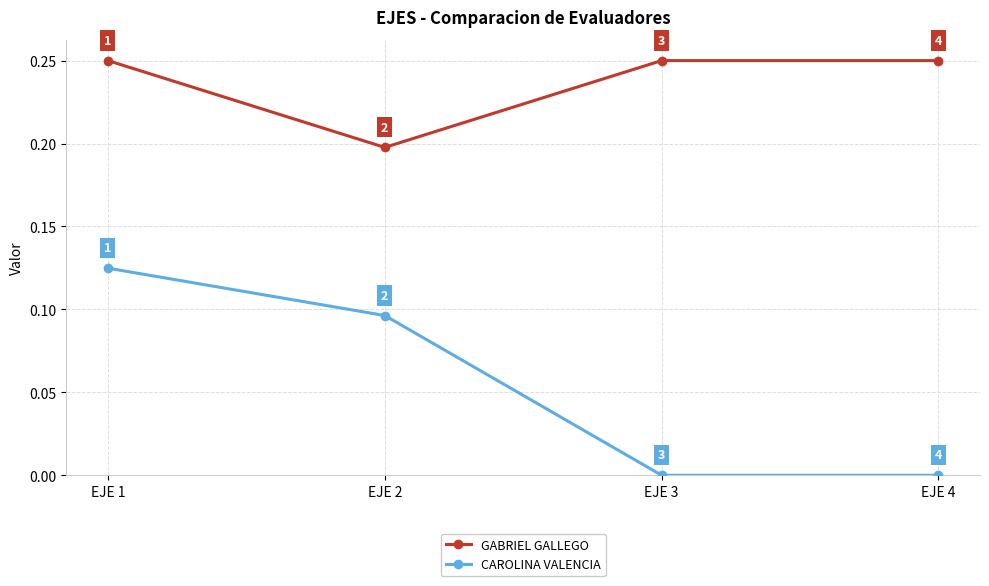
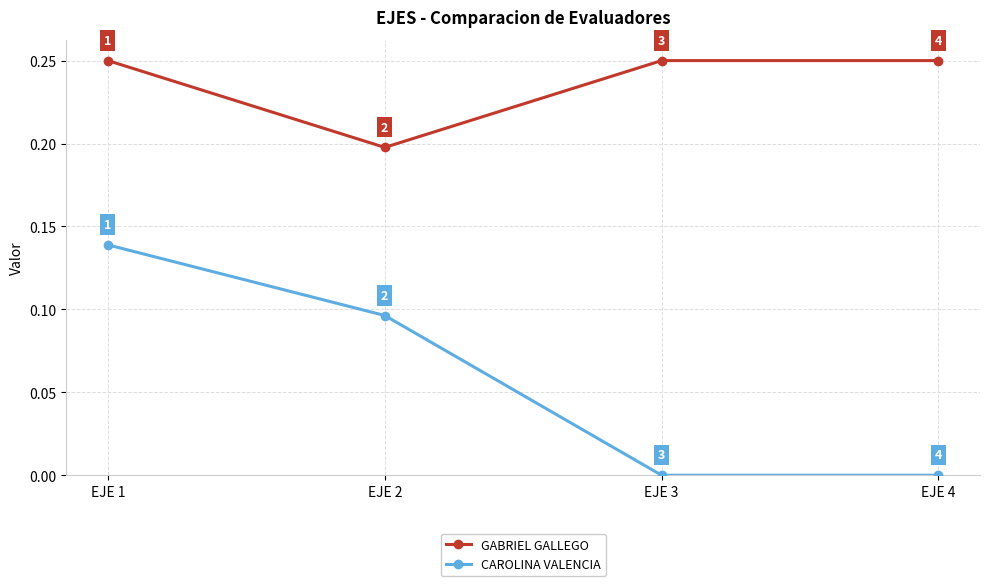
CAROLINA VALENCIA, EJE 1: 0.125 -> 0.139
